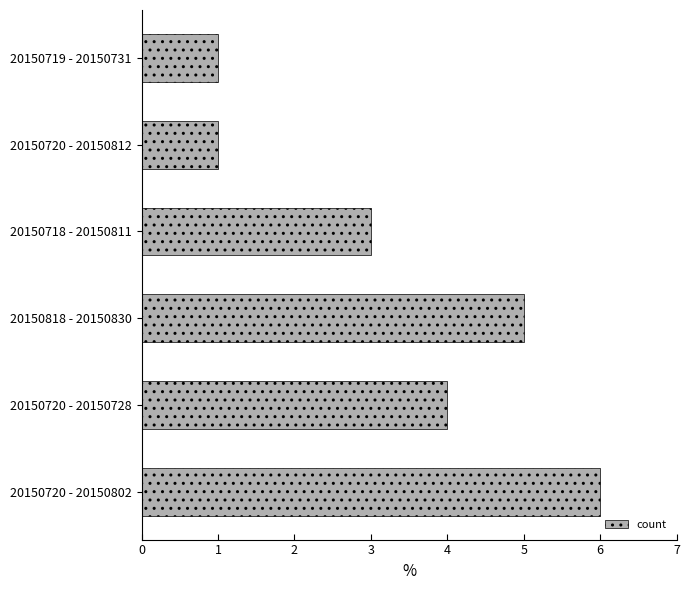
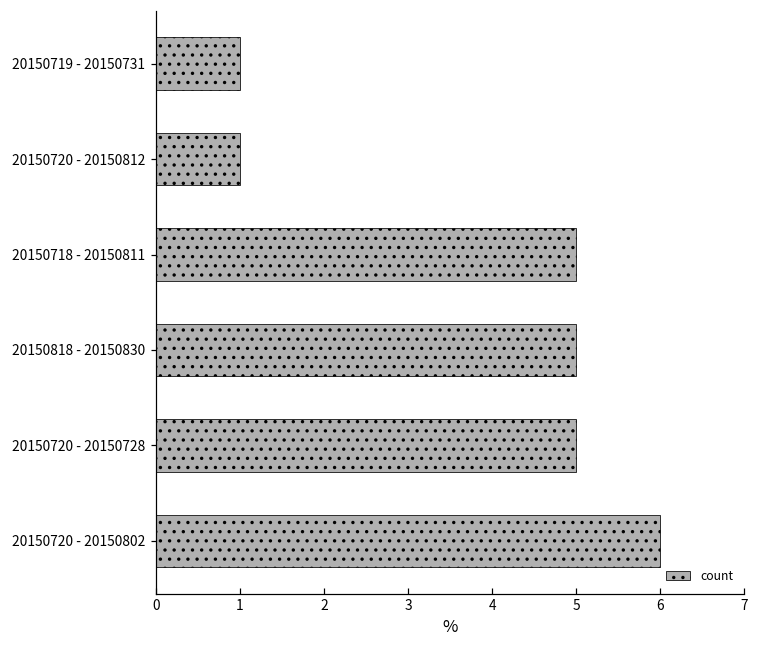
20150718 - 20150811: 3 -> 5
20150720 - 20150728: 4 -> 5
